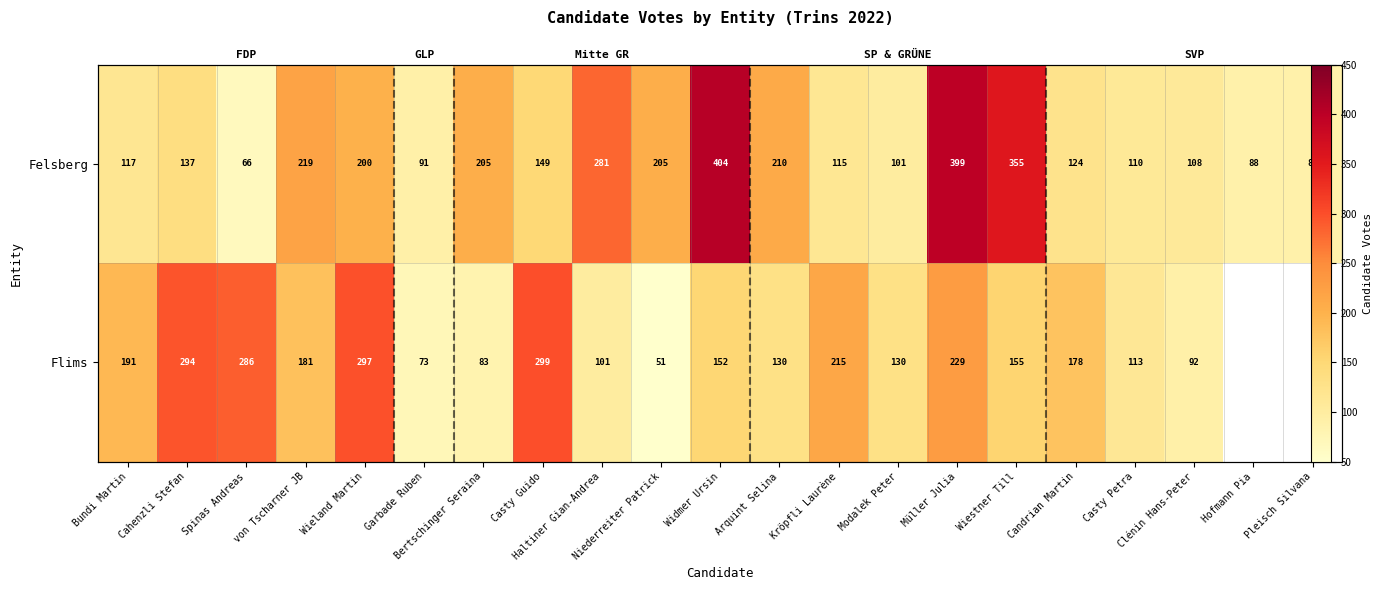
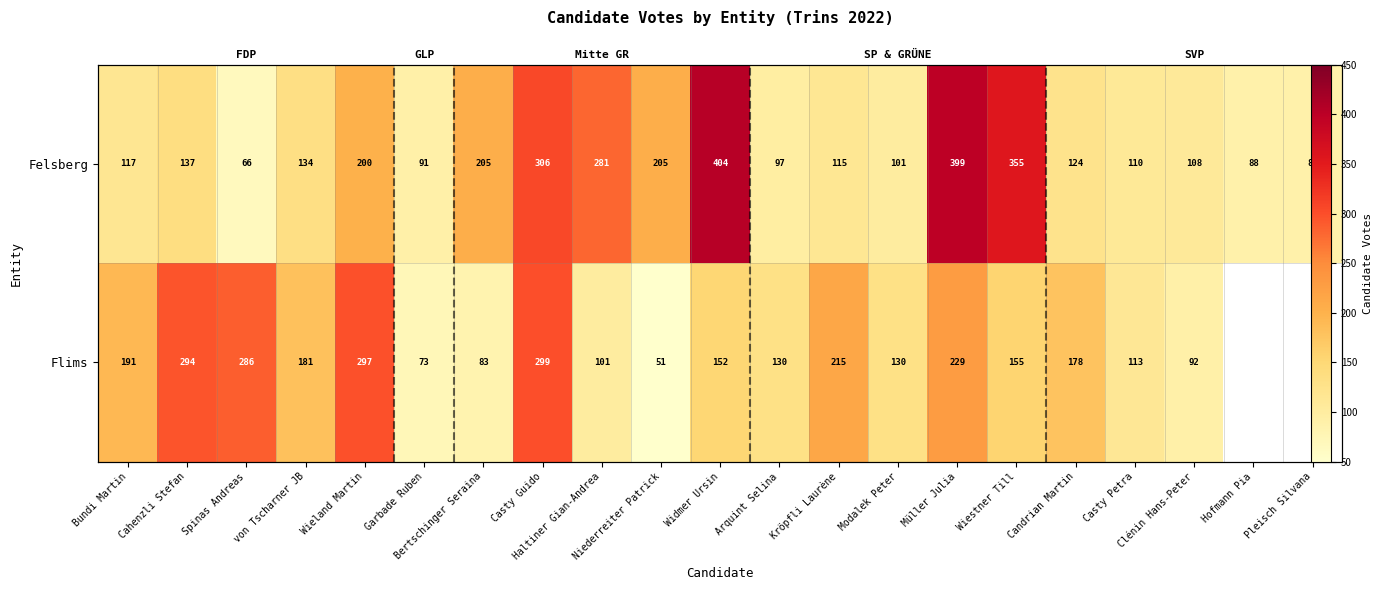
Felsberg, von Tscharner JB: 219 -> 134
Felsberg, Casty Guido: 149 -> 306
Felsberg, Arquint Selina: 210 -> 97
